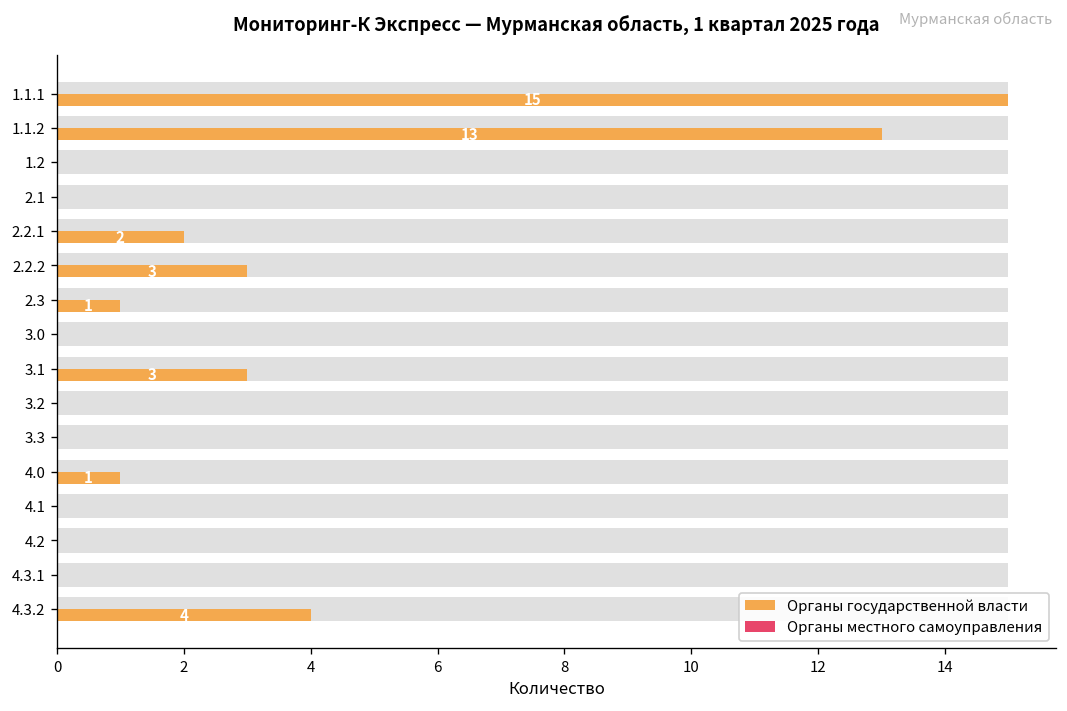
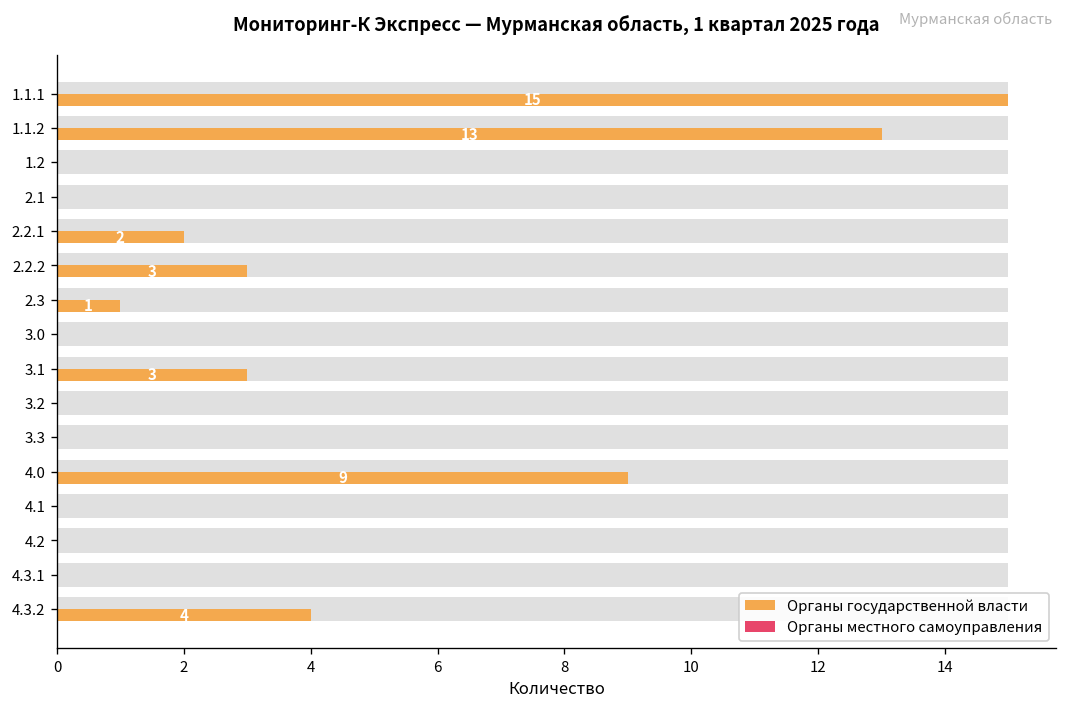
Органы государственной власти, 4.0: 1 -> 9
